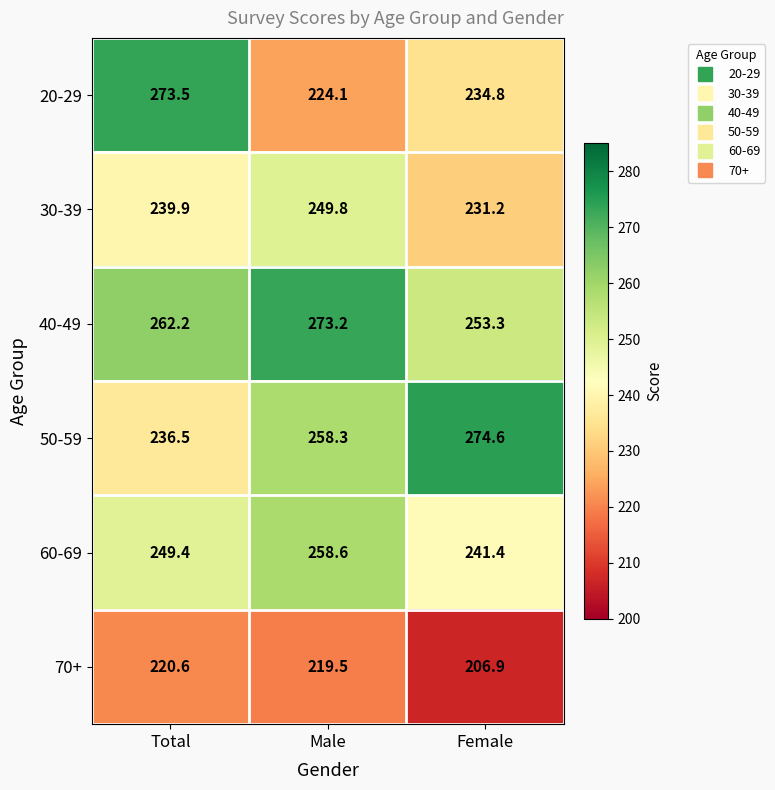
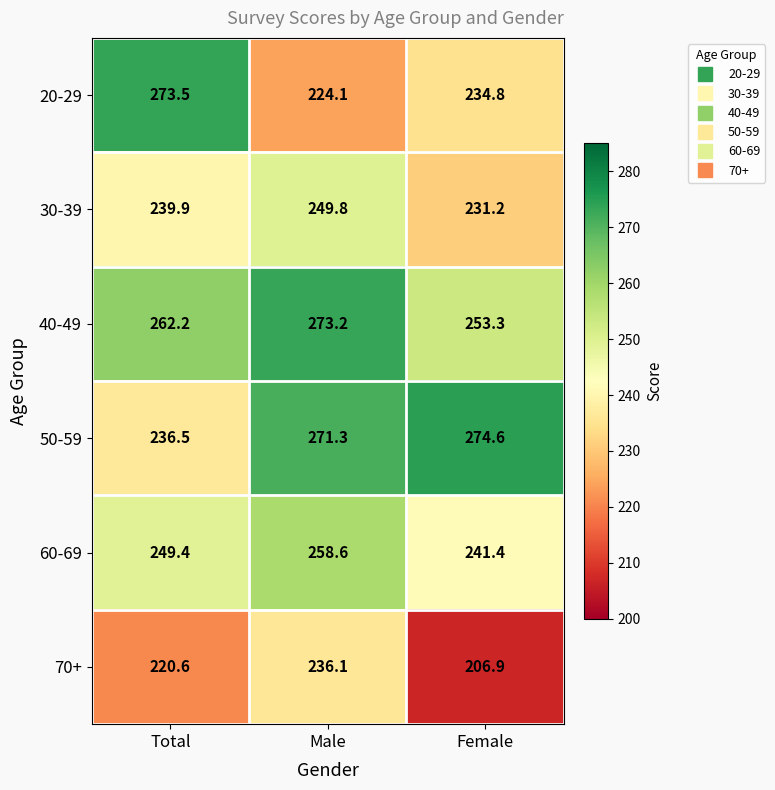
50-59, Male: 258.3 -> 271.3
70+, Male: 219.5 -> 236.1
